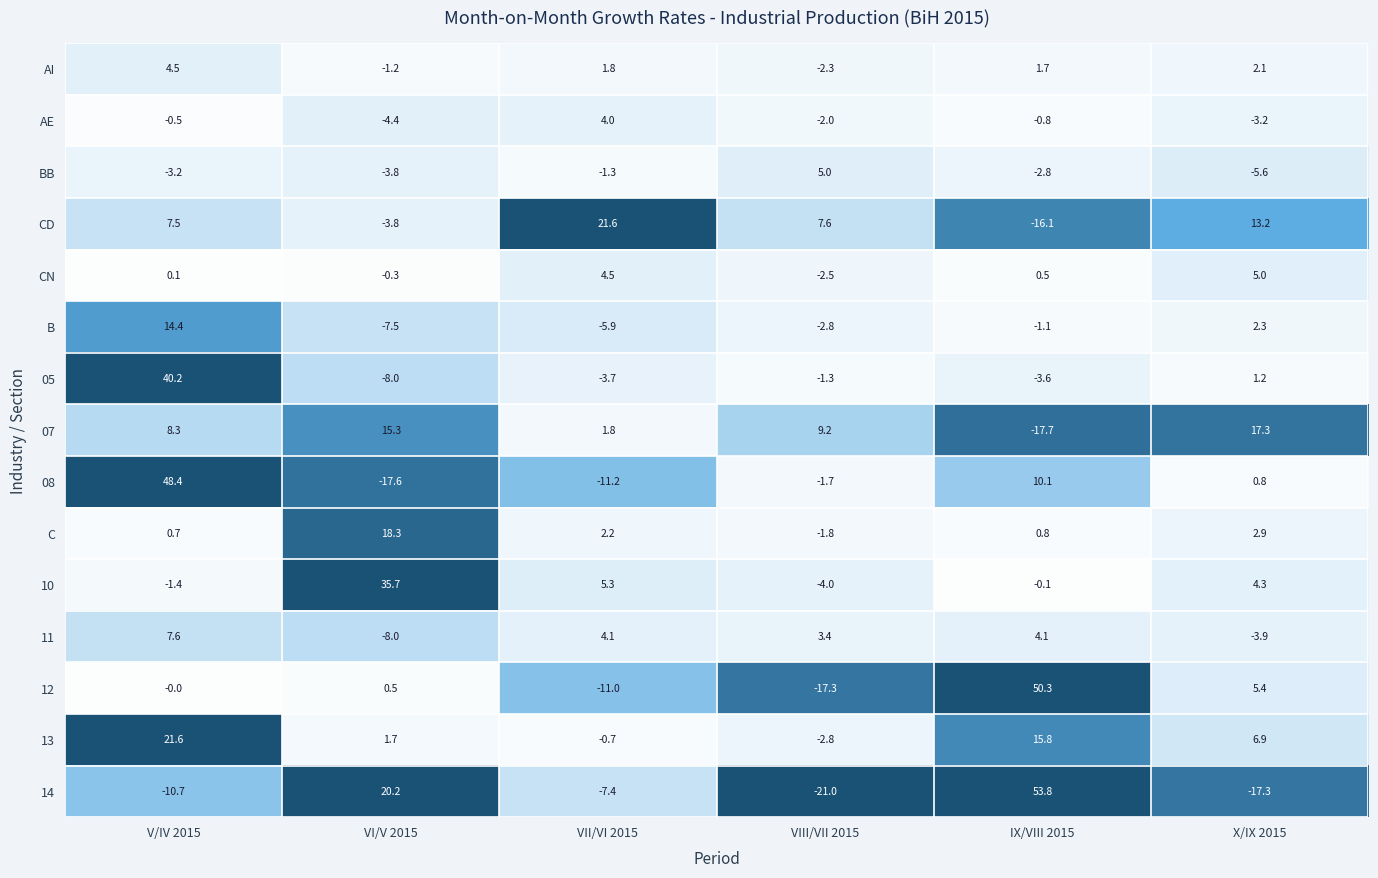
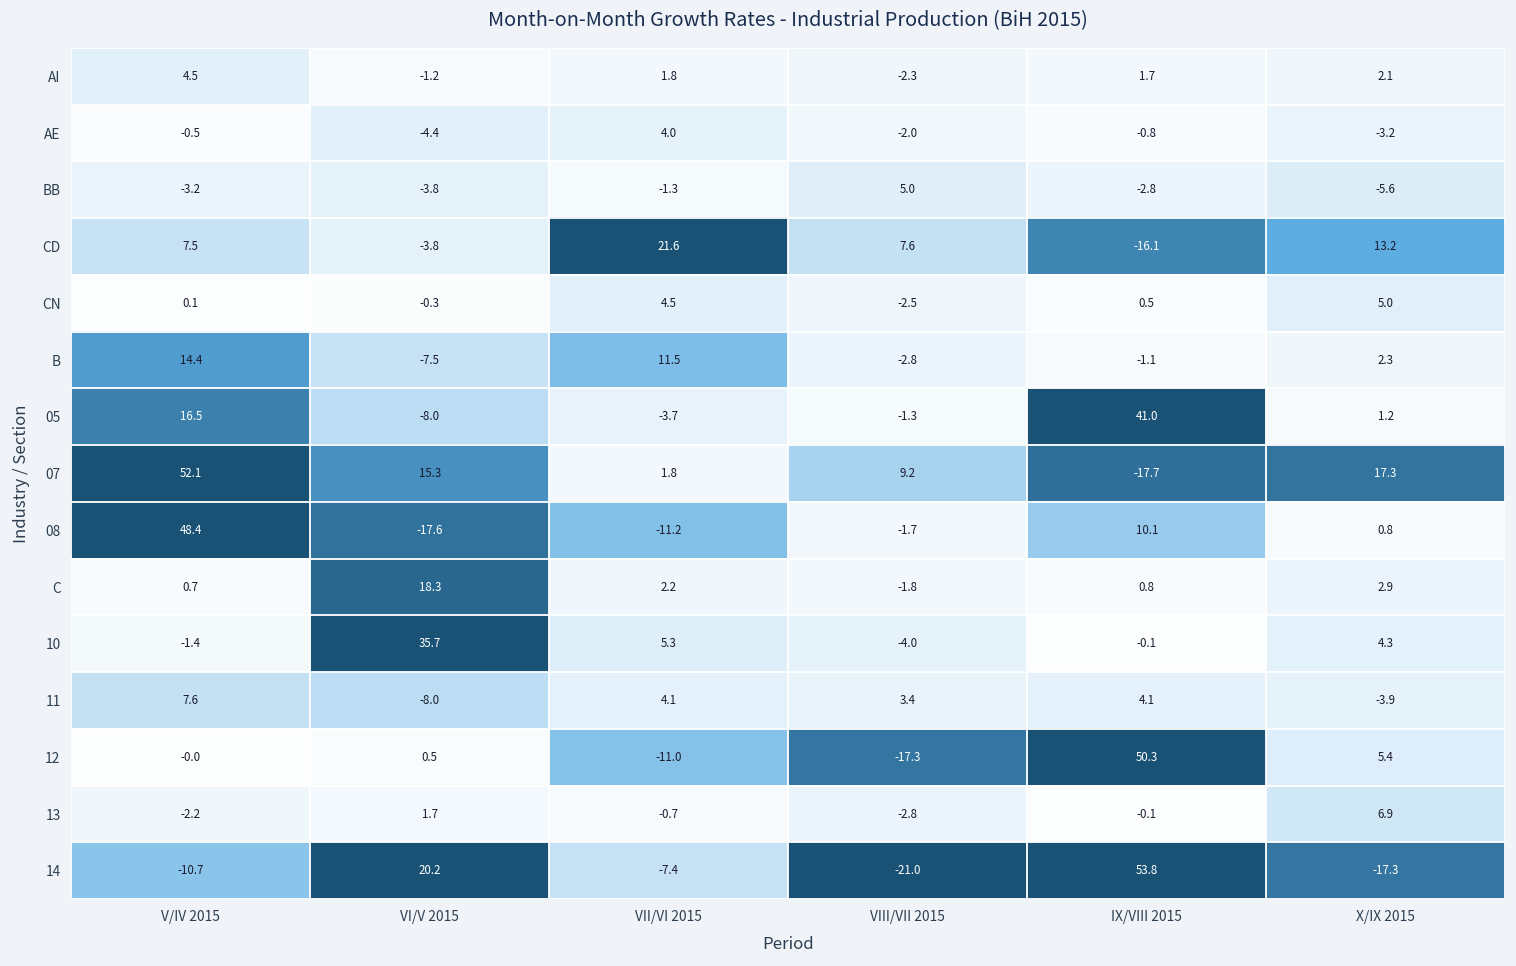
B, VII/VI 2015: -5.9 -> 11.5
05, V/IV 2015: 40.2 -> 16.5
05, IX/VIII 2015: -3.6 -> 41.0
07, V/IV 2015: 8.3 -> 52.1
13, V/IV 2015: 21.6 -> -2.2
13, IX/VIII 2015: 15.8 -> -0.1
